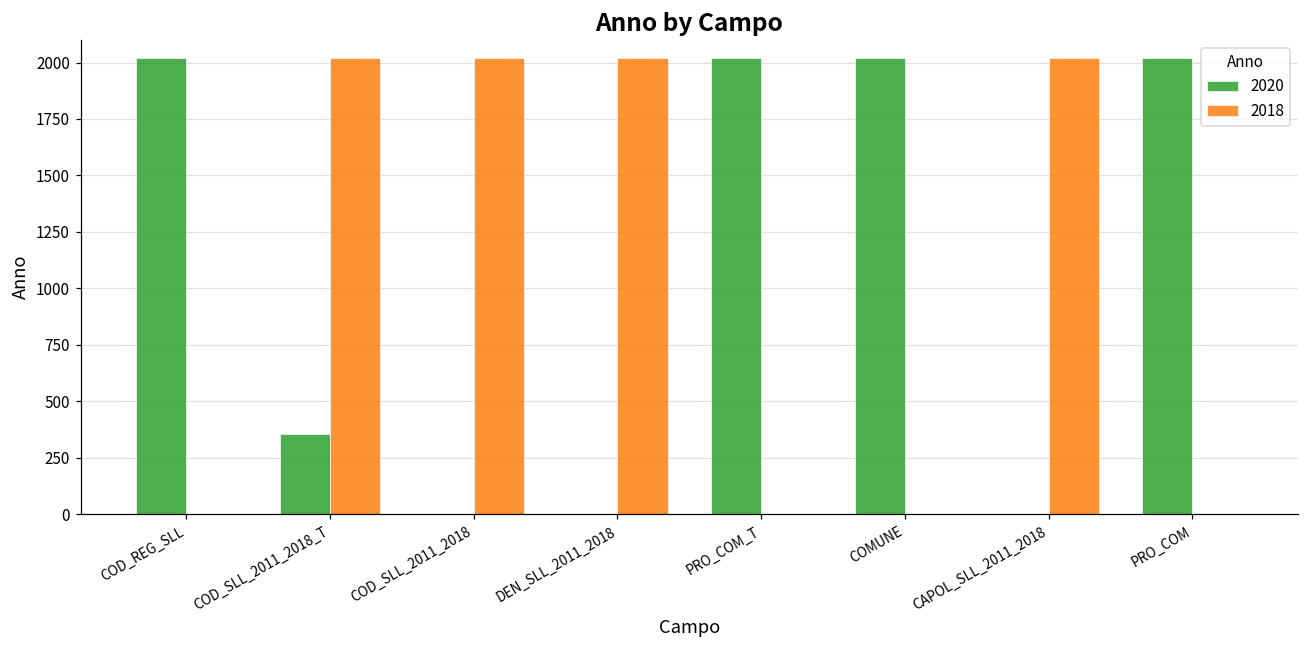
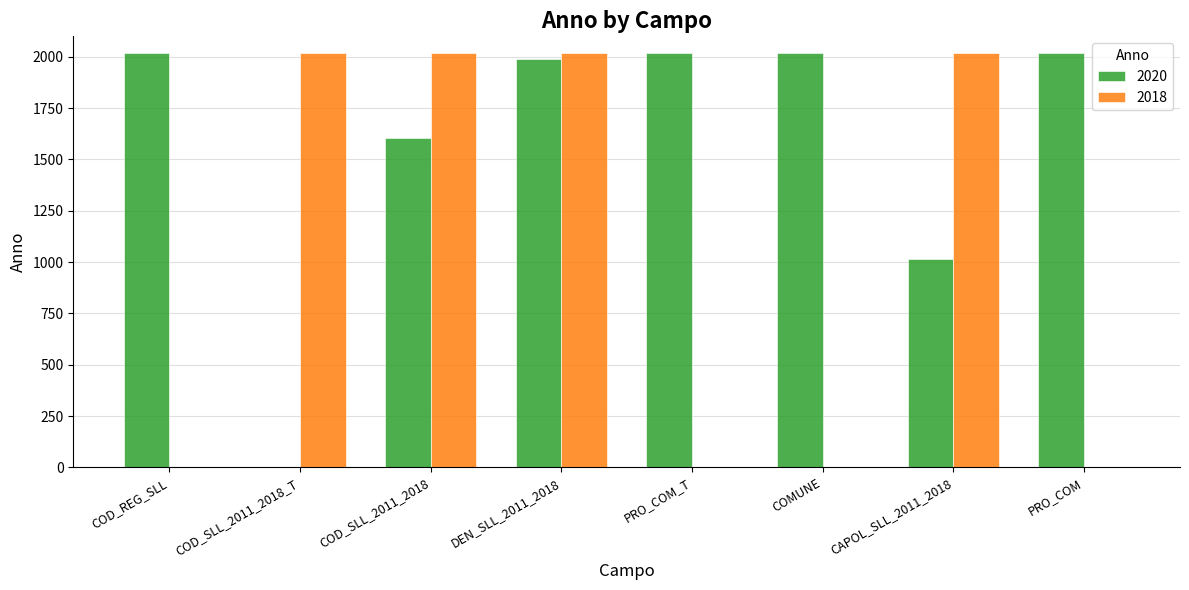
2020, COD_SLL_2011_2018_T: 360 -> 0
2020, COD_SLL_2011_2018: 0 -> 1610
2020, DEN_SLL_2011_2018: 0 -> 1990
2020, CAPOL_SLL_2011_2018: 0 -> 1010
